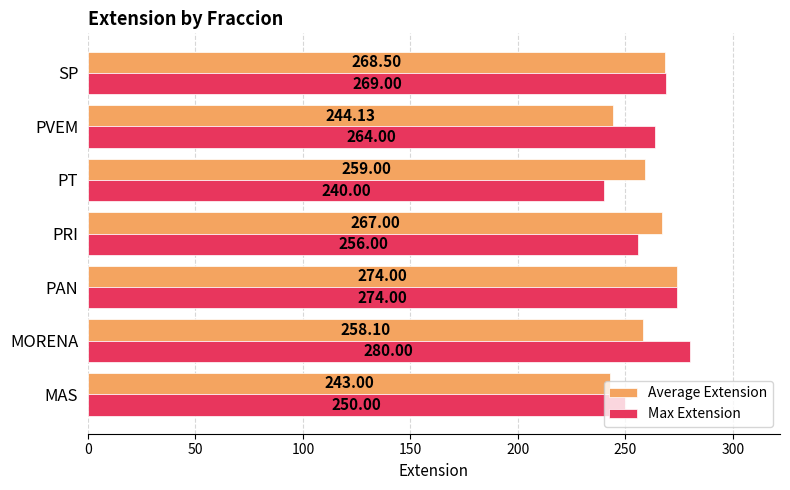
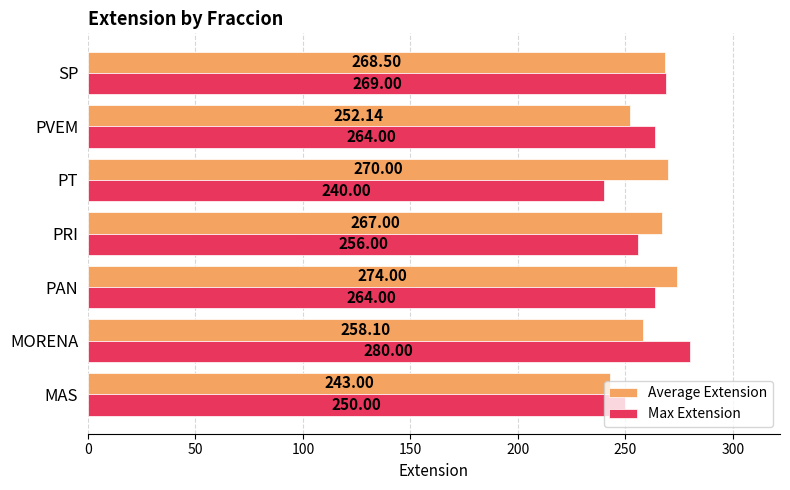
Average Extension, PVEM: 244.13 -> 252.14
Average Extension, PT: 259.00 -> 270.00
Max Extension, PAN: 274.00 -> 264.00
